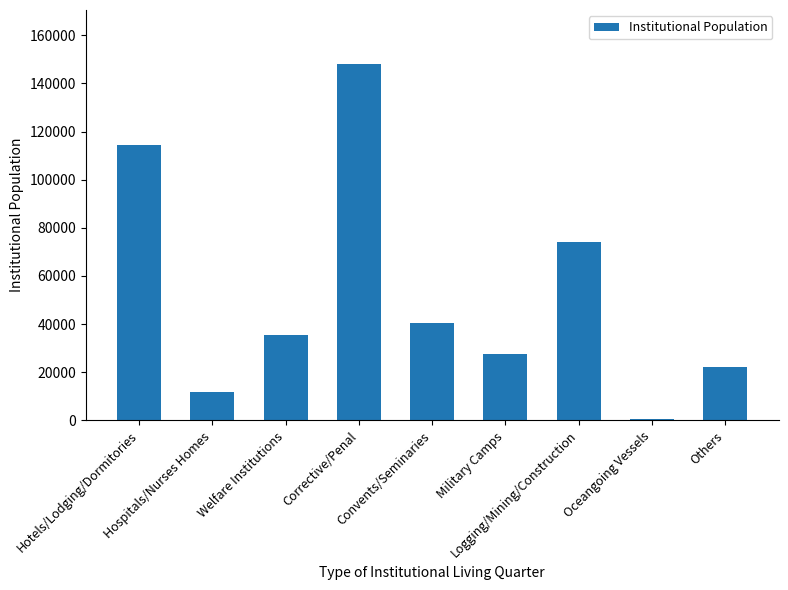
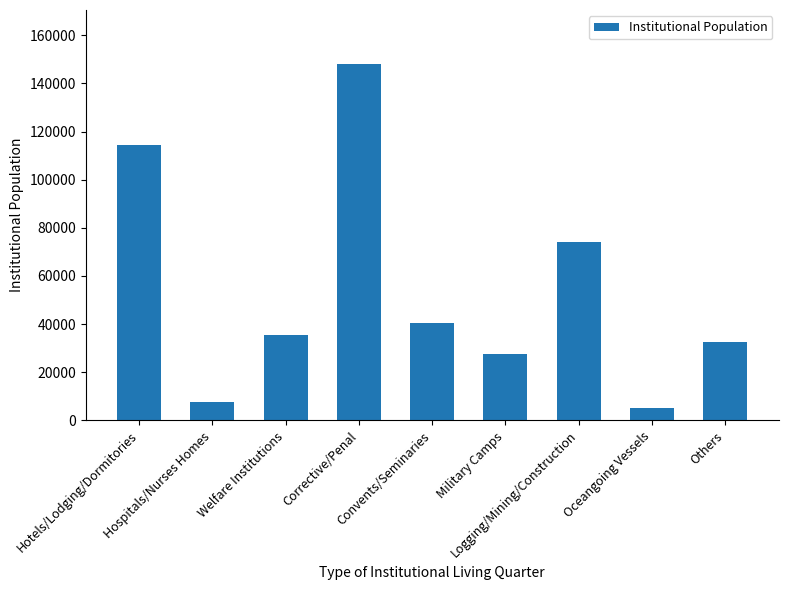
Hospitals/Nurses Homes: 12000 -> 8000
Oceangoing Vessels: 0 -> 5000
Others: 22000 -> 33000
